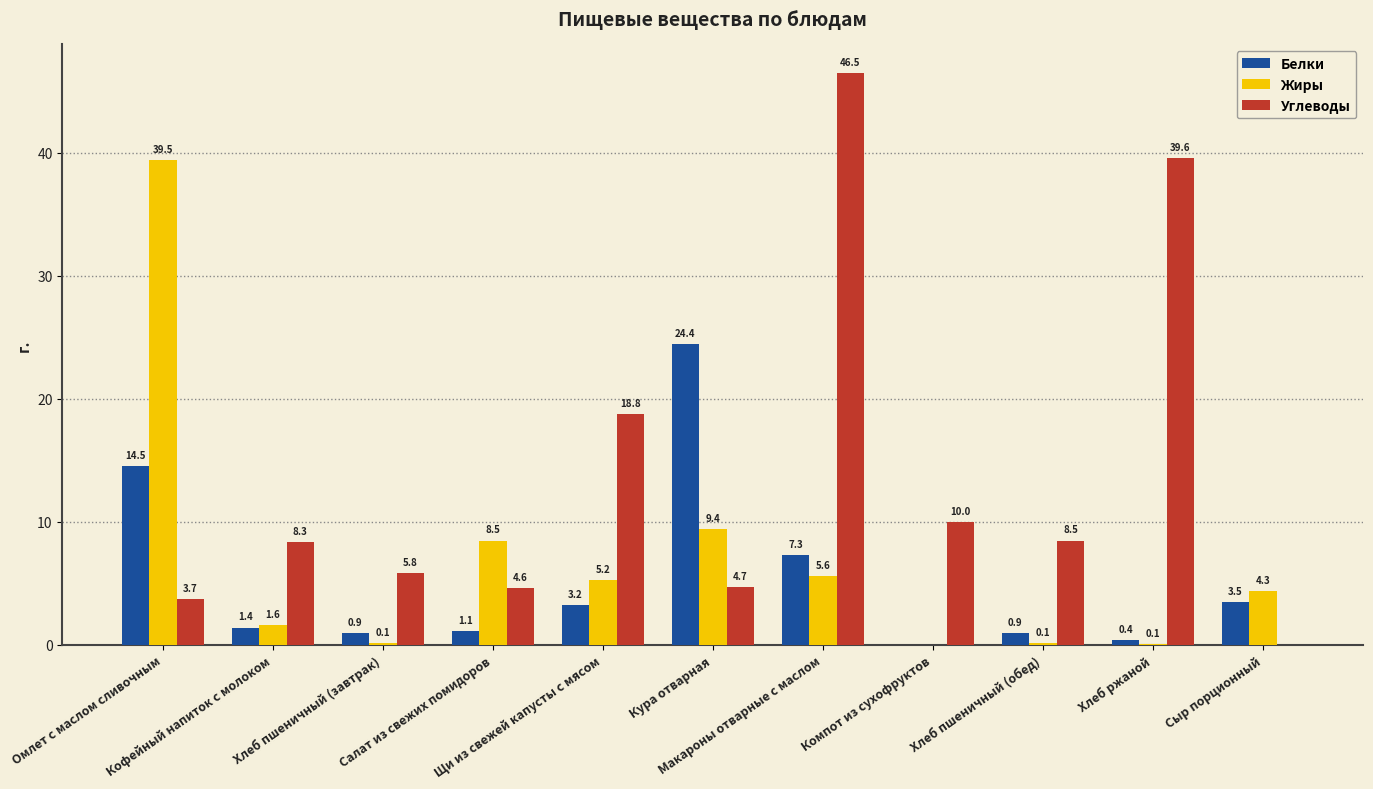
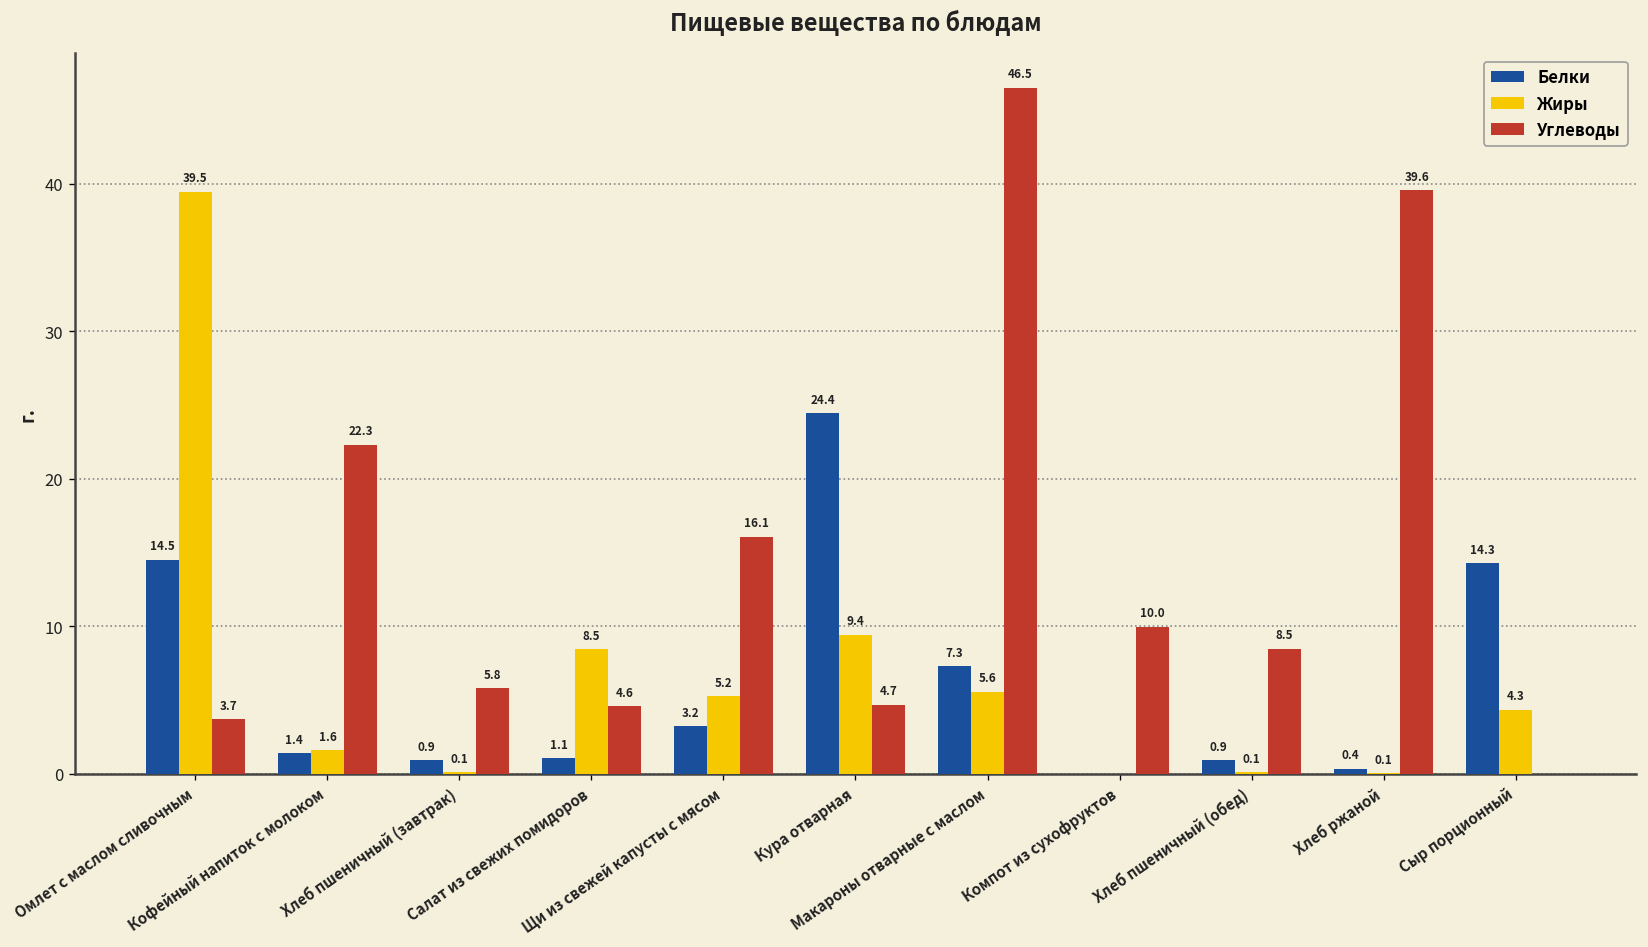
Углеводы, Кофейный напиток с молоком: 8.3 -> 22.3
Углеводы, Щи из свежей капусты с мясом: 18.8 -> 16.1
Белки, Сыр порционный: 3.5 -> 14.3
